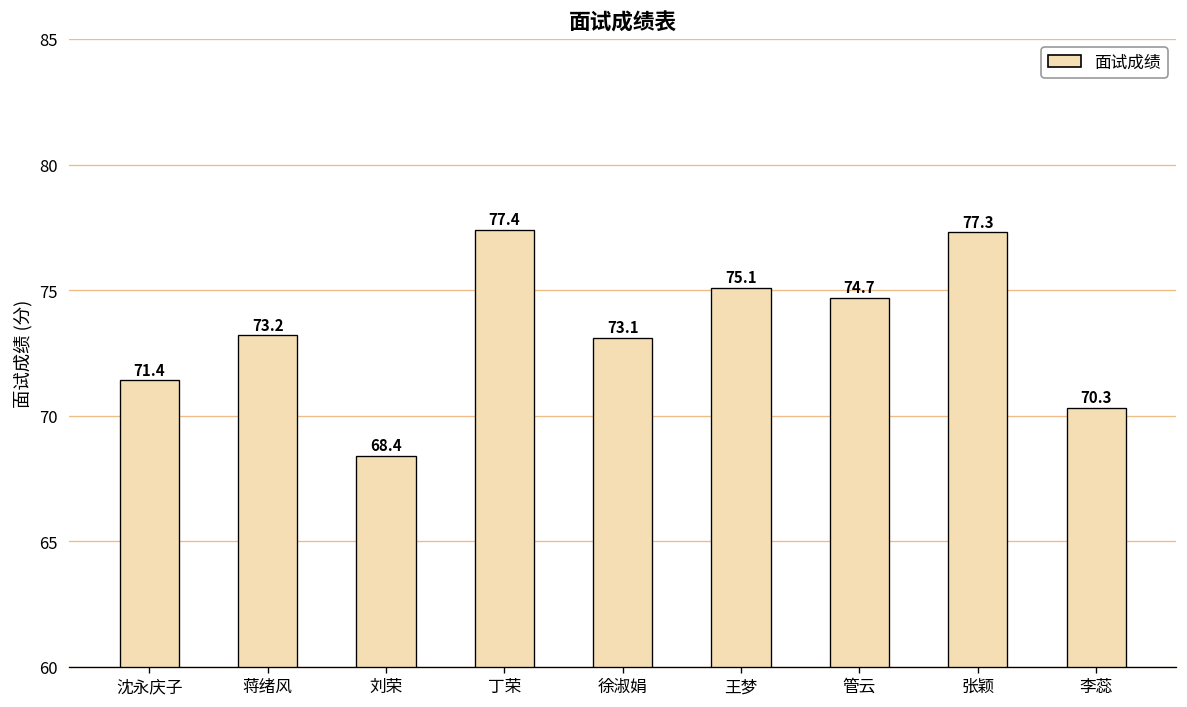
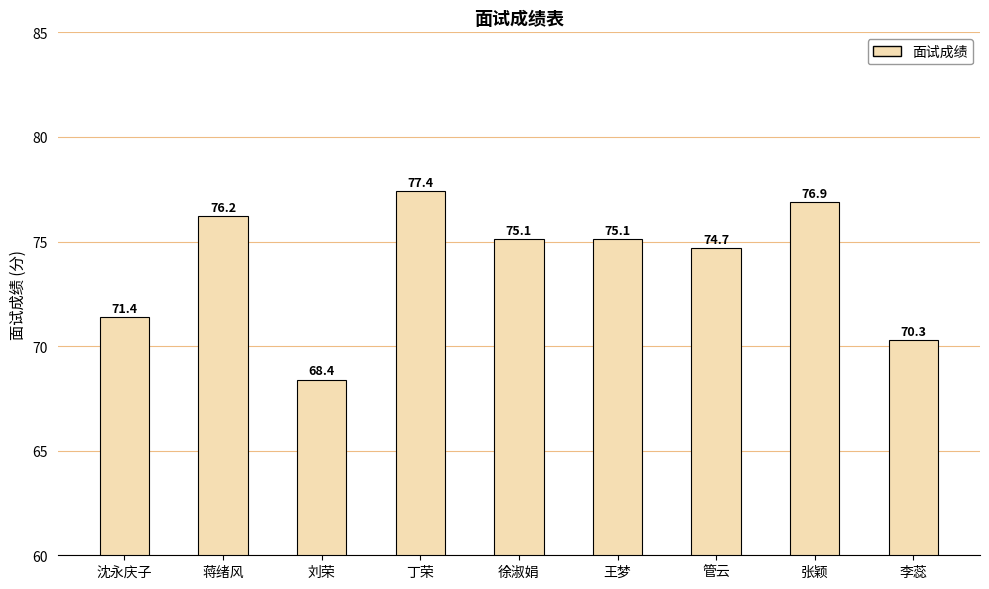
蒋绪风: 73.2 -> 76.2
徐淑娟: 73.1 -> 75.1
张颖: 77.3 -> 76.9
